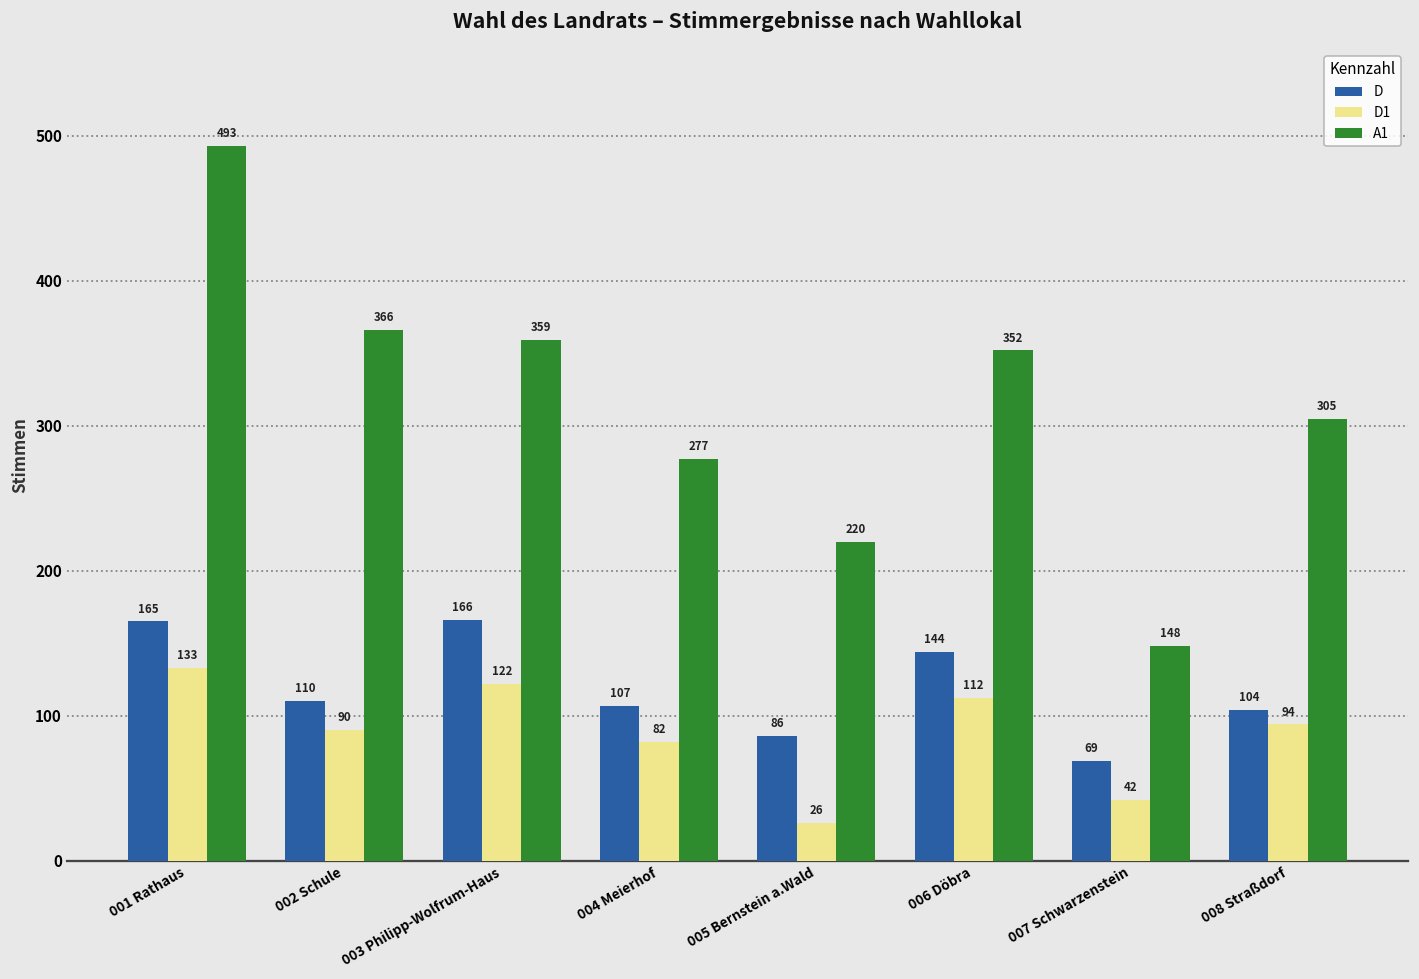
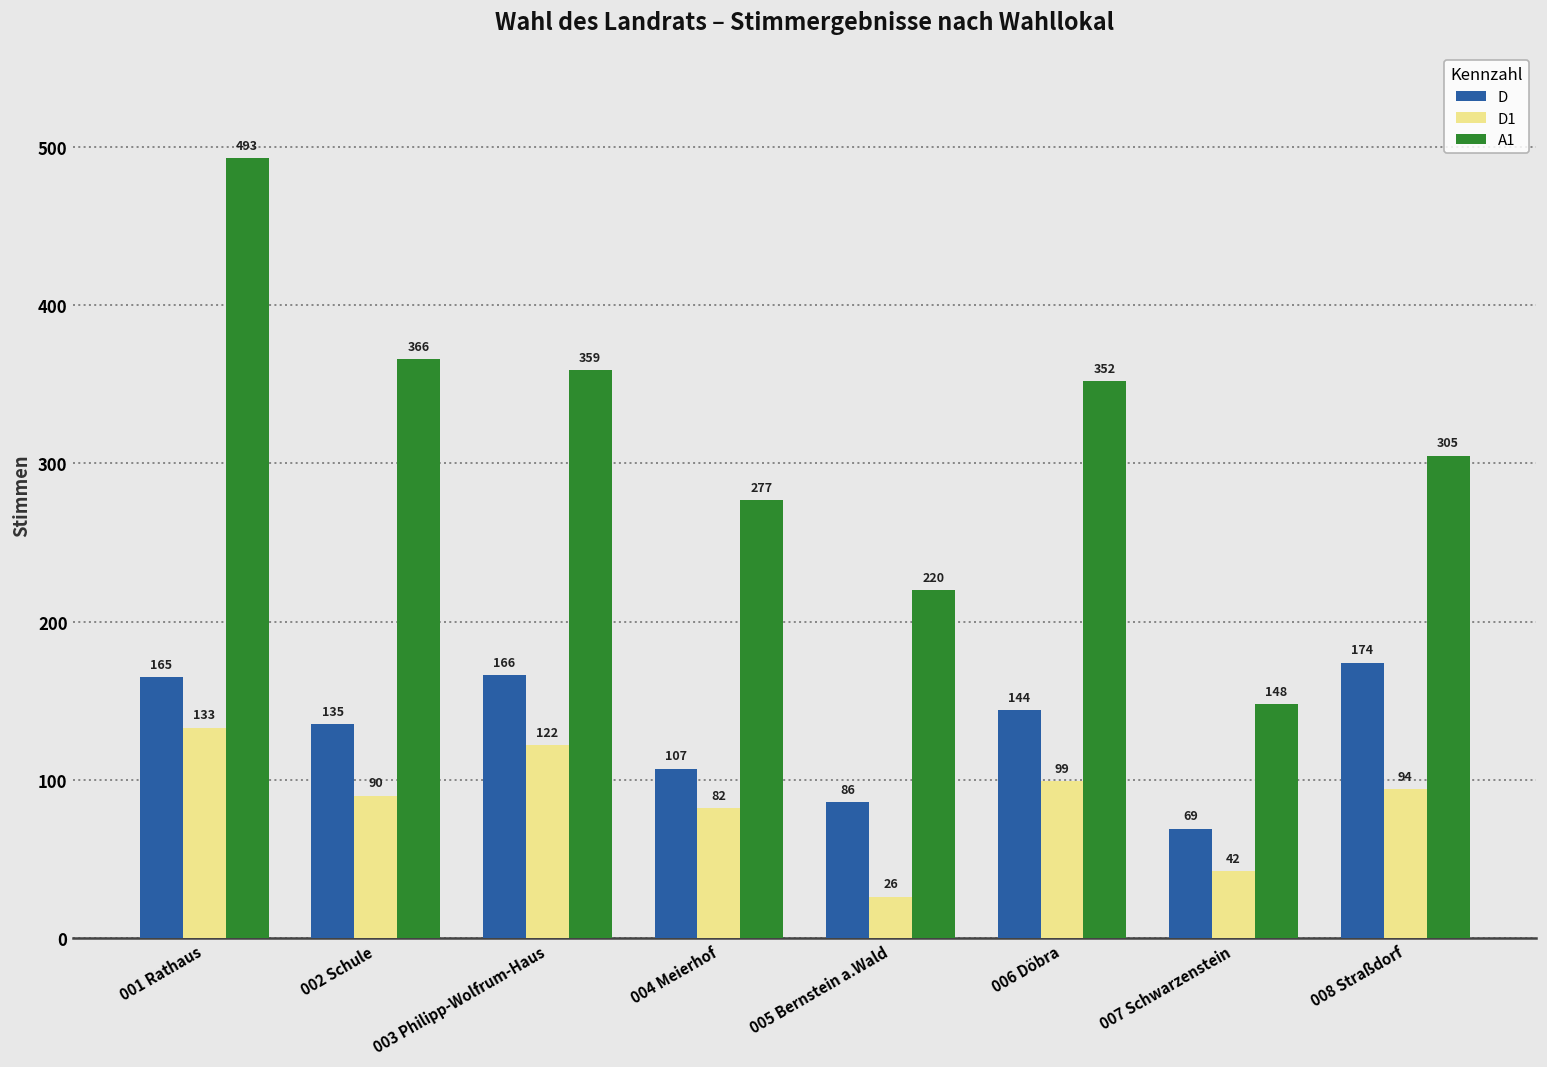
D, 002 Schule: 110 -> 135
D1, 006 Döbra: 112 -> 99
D, 008 Straßdorf: 104 -> 174
